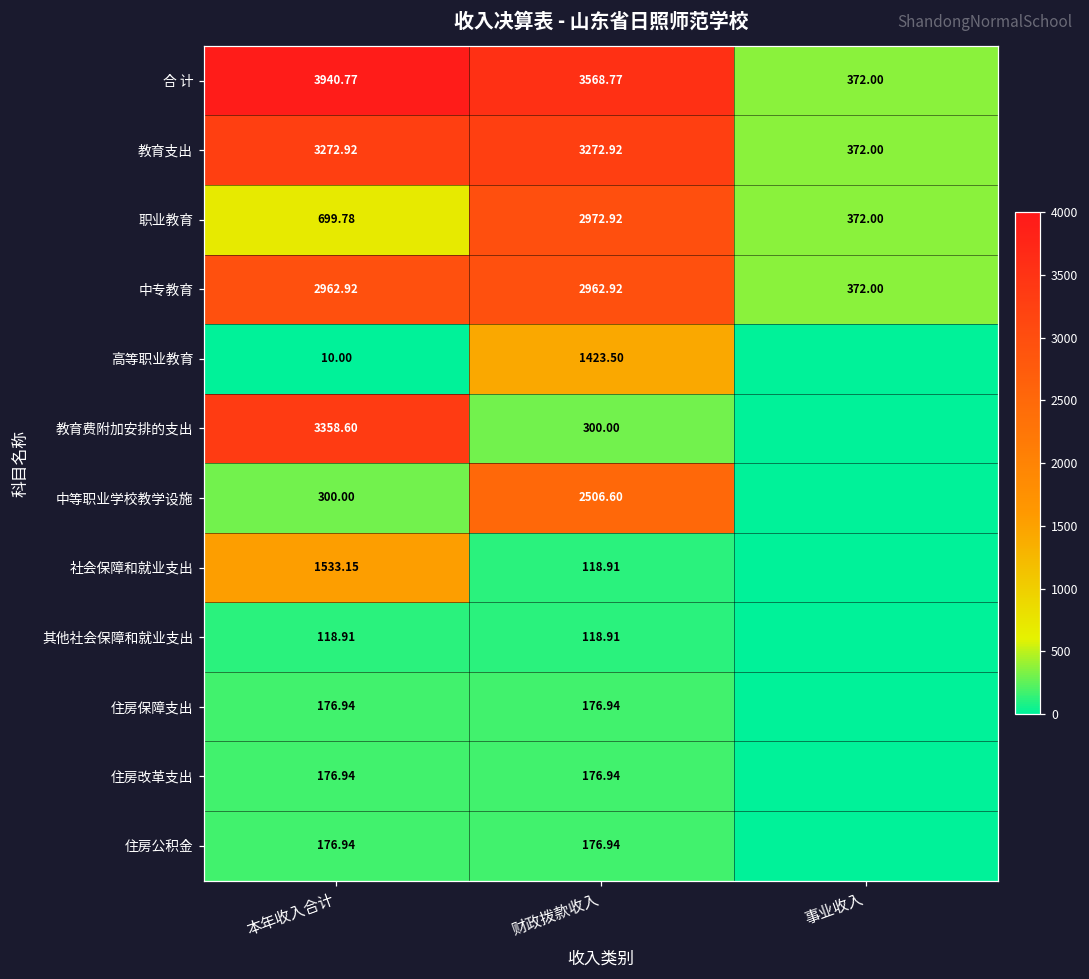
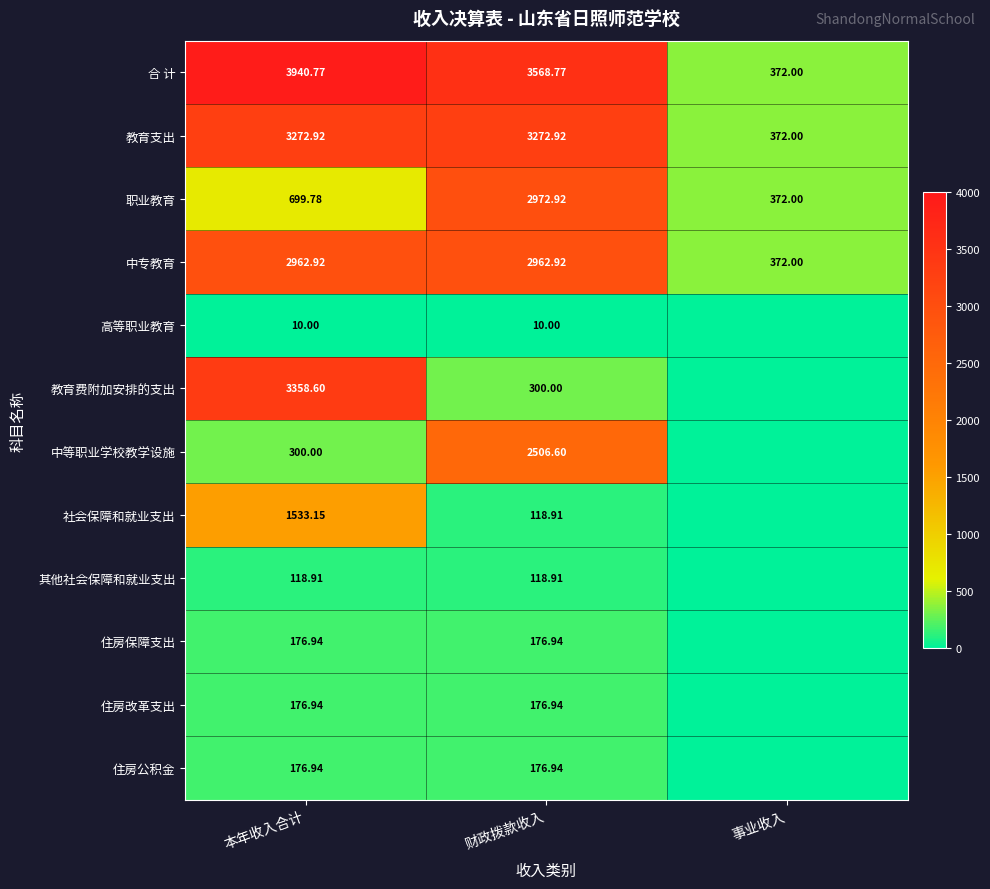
高等职业教育, 财政拨款收入: 1423.50 -> 10.00
